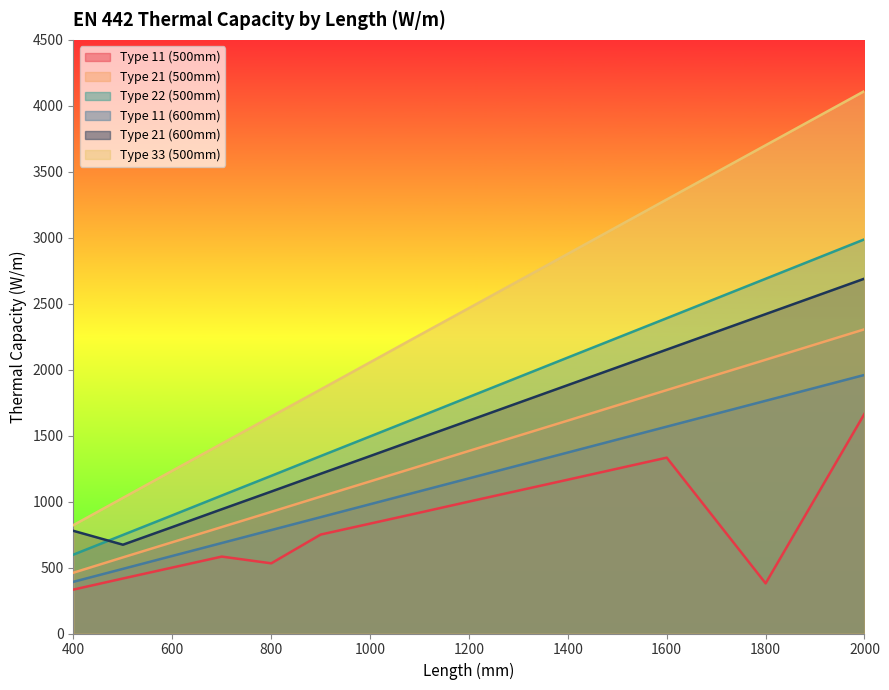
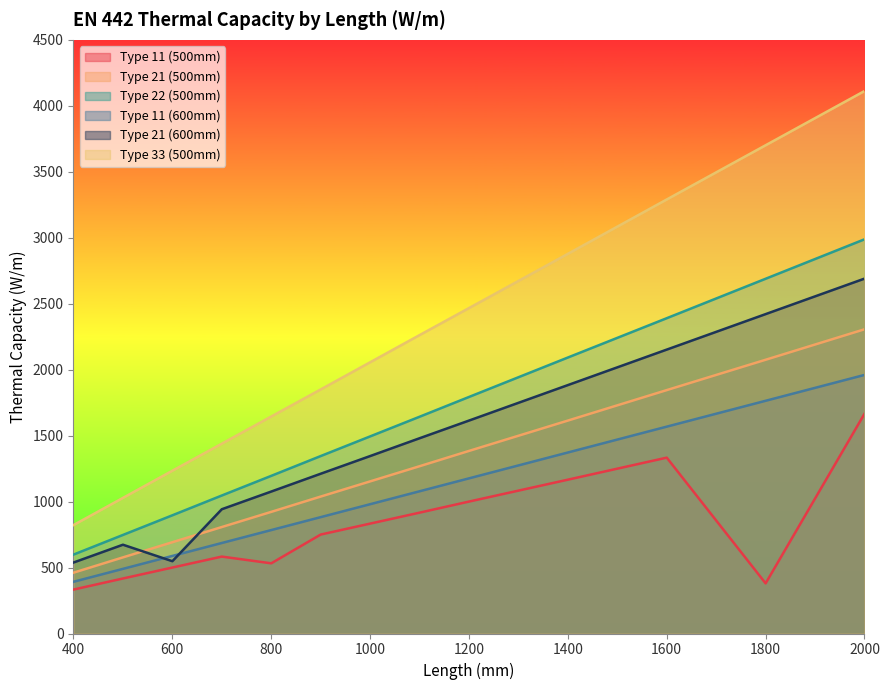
Type 21 (600mm), 400: 780 -> 540
Type 21 (600mm), 600: 810 -> 550
